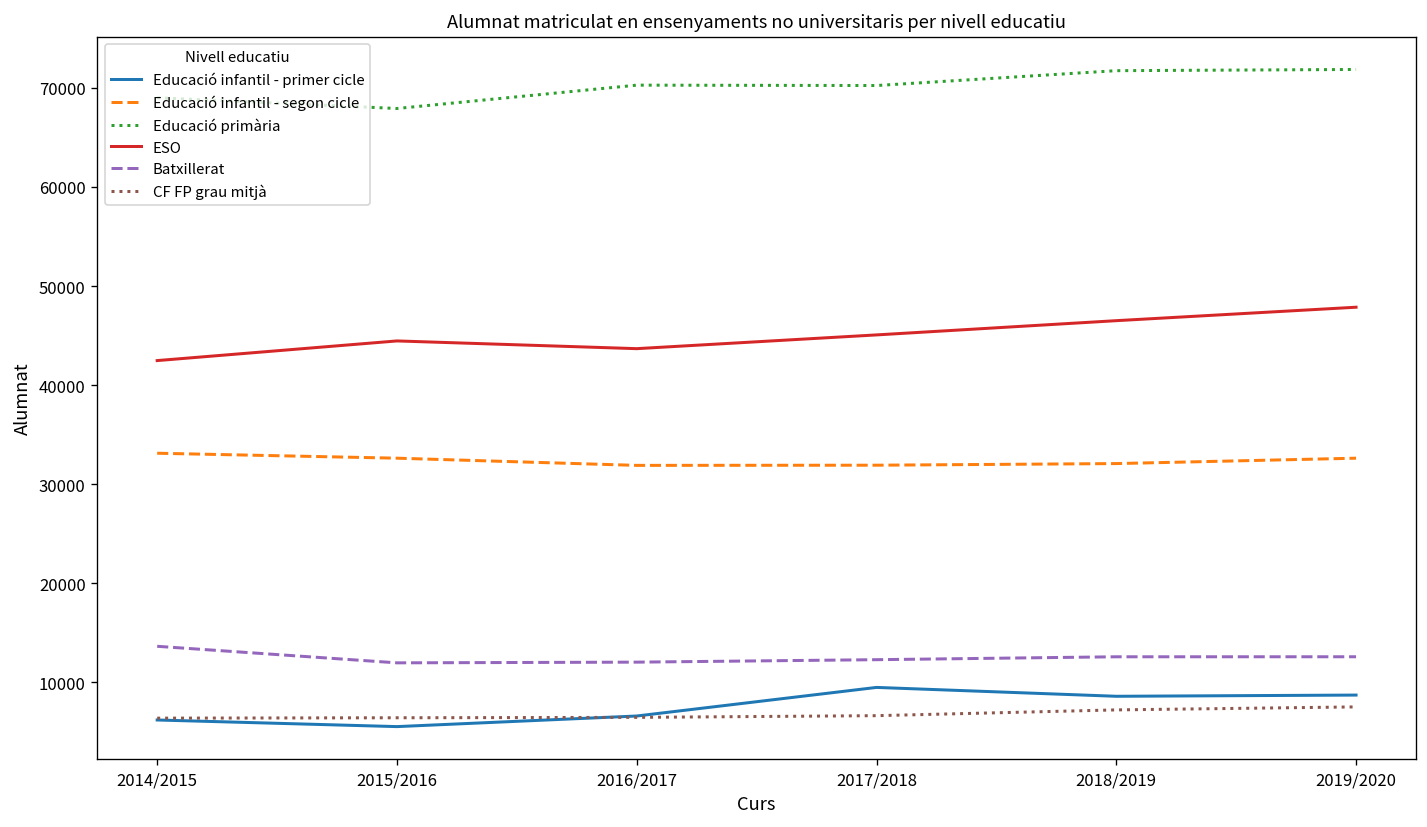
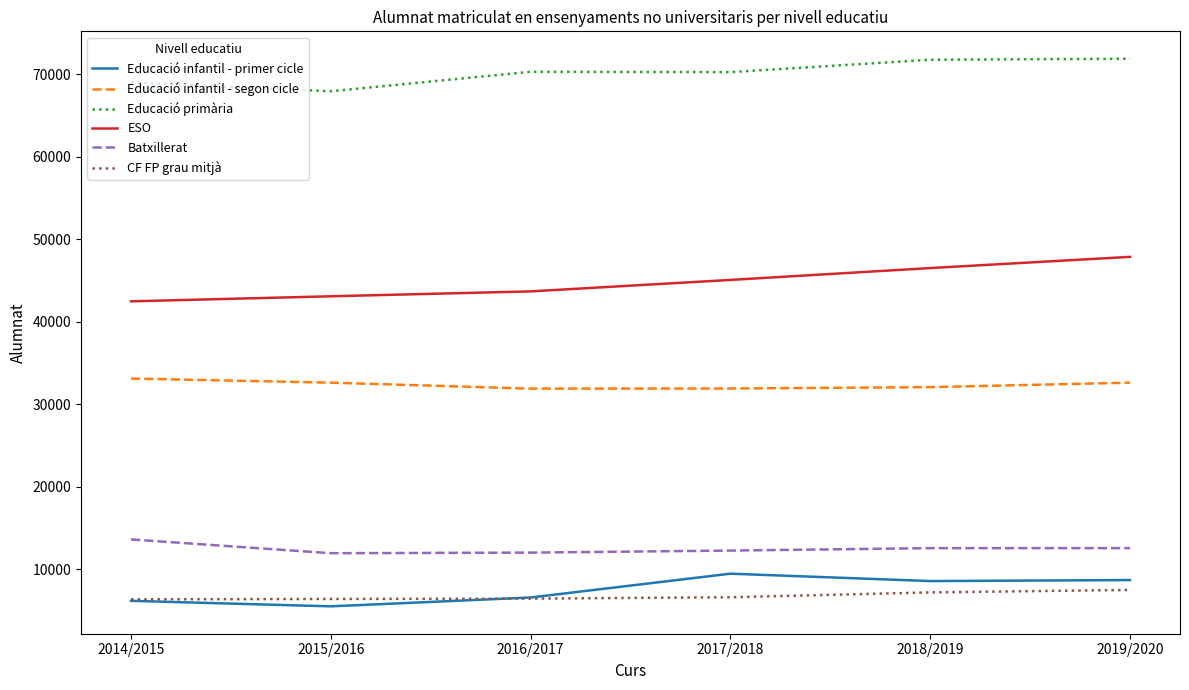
ESO, 2015/2016: 44000 -> 43000
